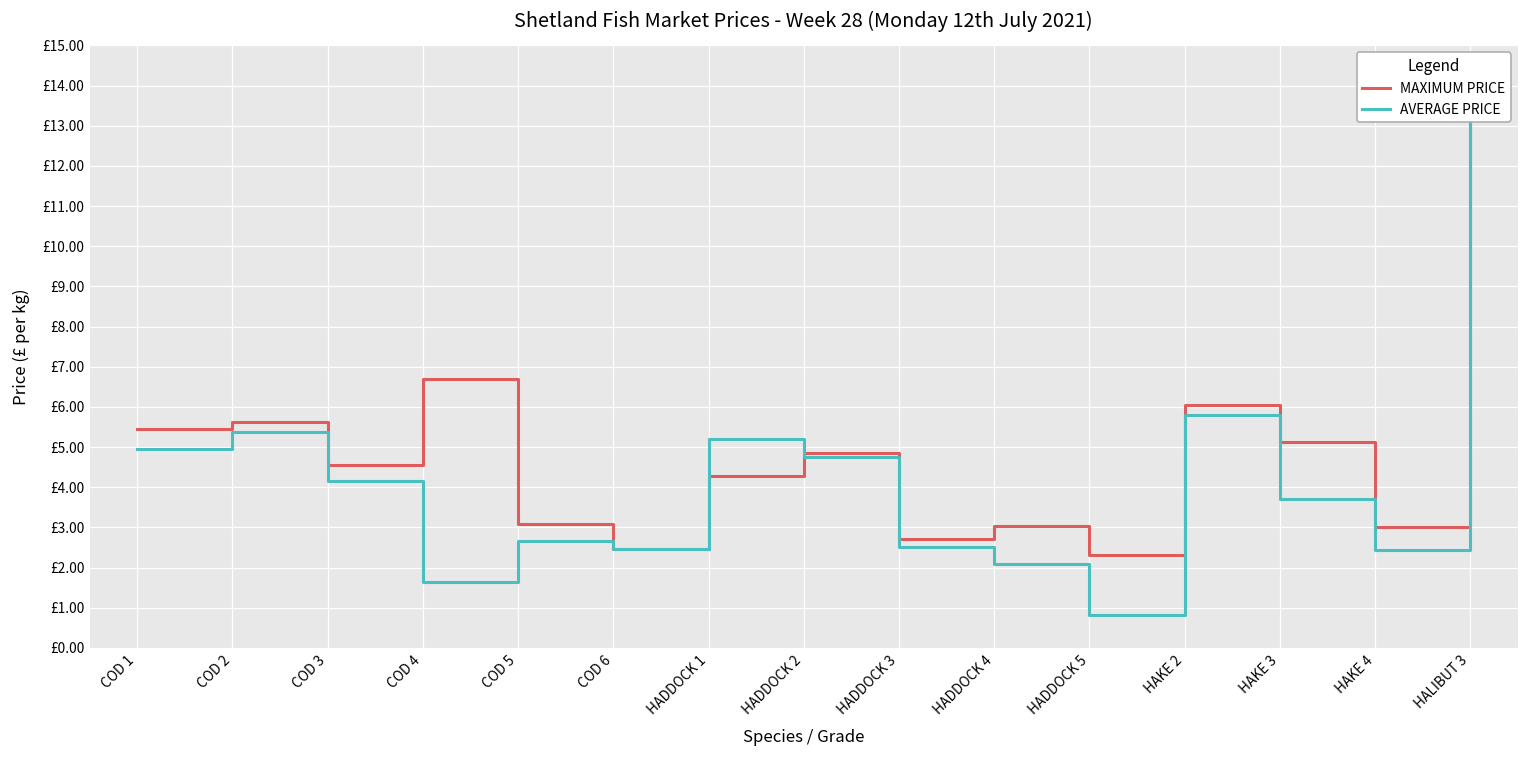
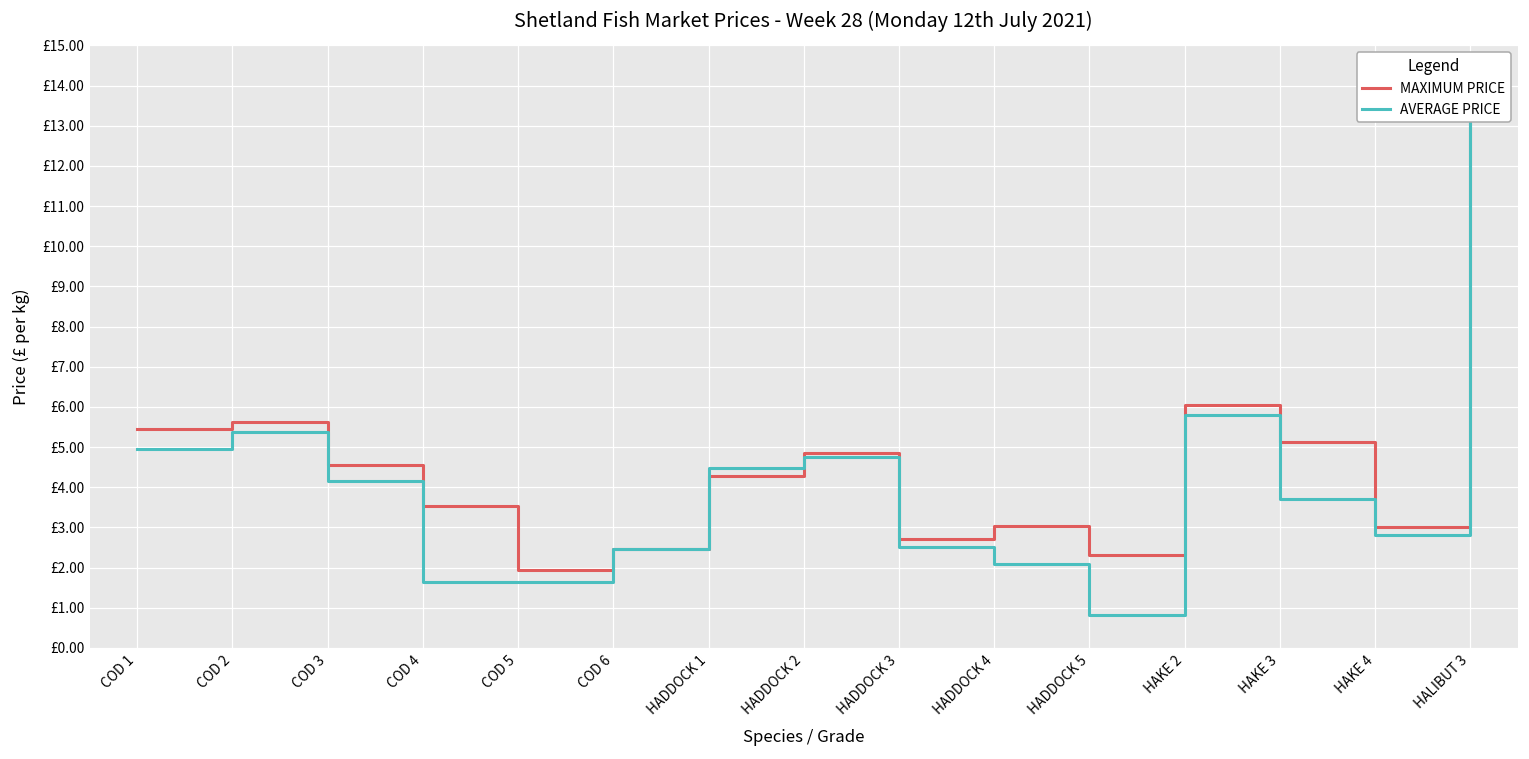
MAXIMUM PRICE, COD 4: £6.7 -> £3.5
MAXIMUM PRICE, COD 5: £3.1 -> £1.9
AVERAGE PRICE, COD 5: £2.7 -> £1.6
AVERAGE PRICE, HADDOCK 1: £5.2 -> £4.5
AVERAGE PRICE, HAKE 4: £2.4 -> £2.8
